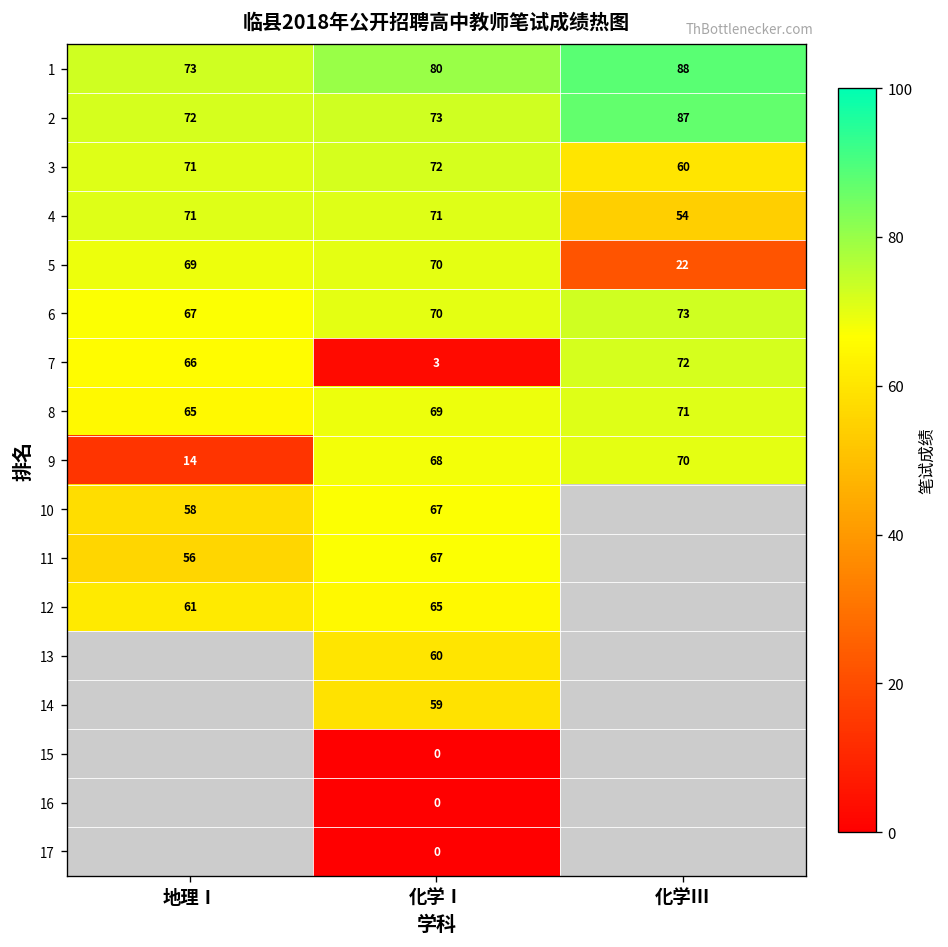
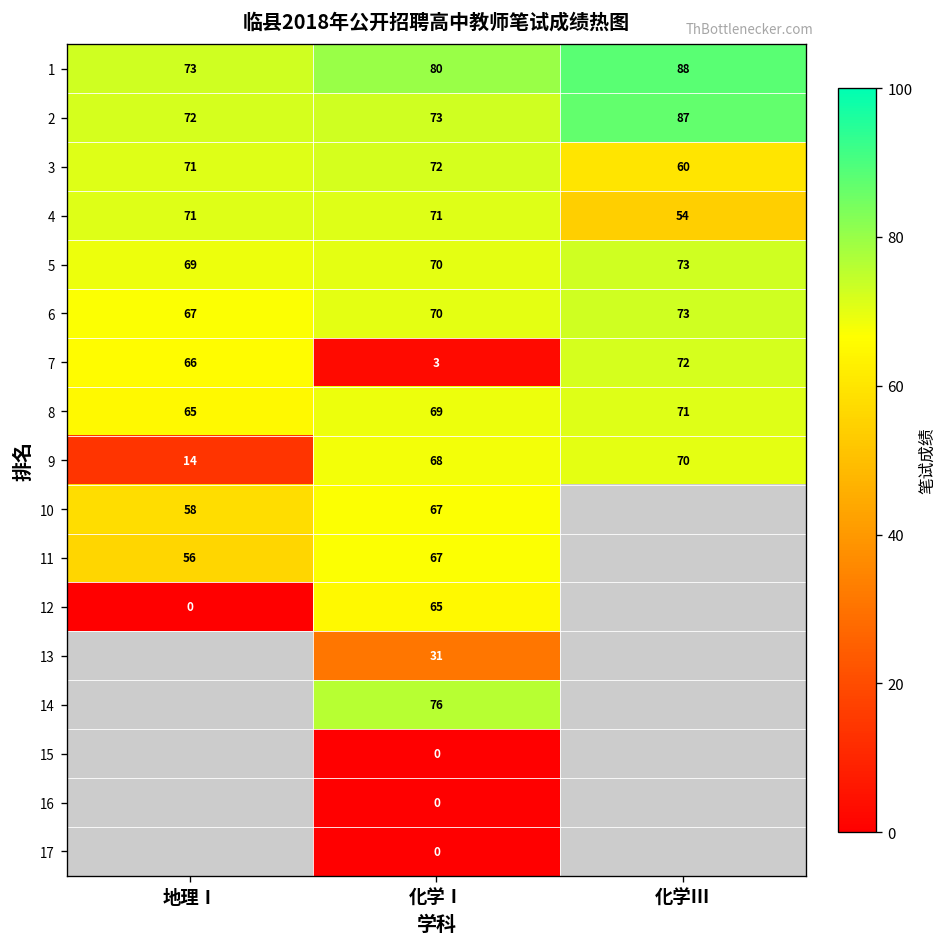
5, 化学Ⅲ: 22 -> 73
12, 地理Ⅰ: 61 -> 0
13, 化学Ⅰ: 60 -> 31
14, 化学Ⅰ: 59 -> 76
